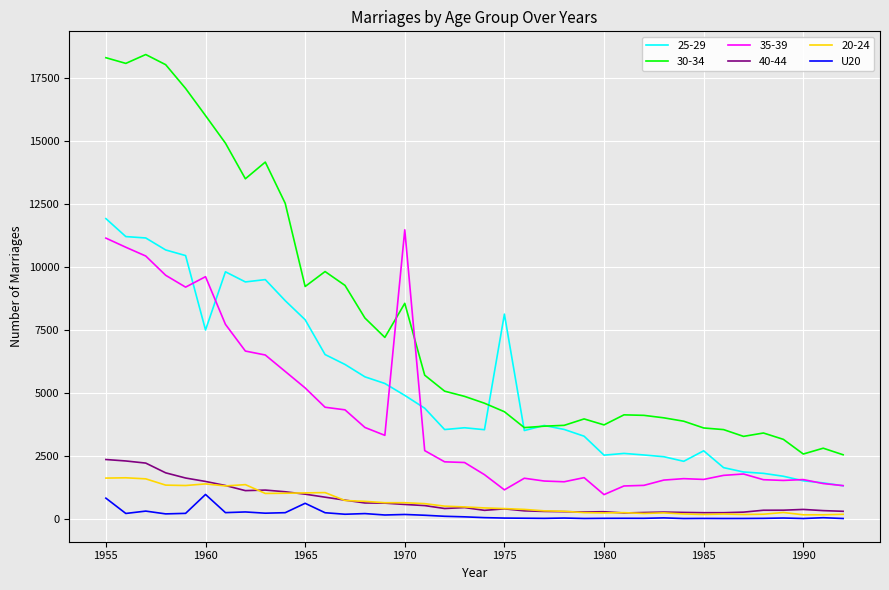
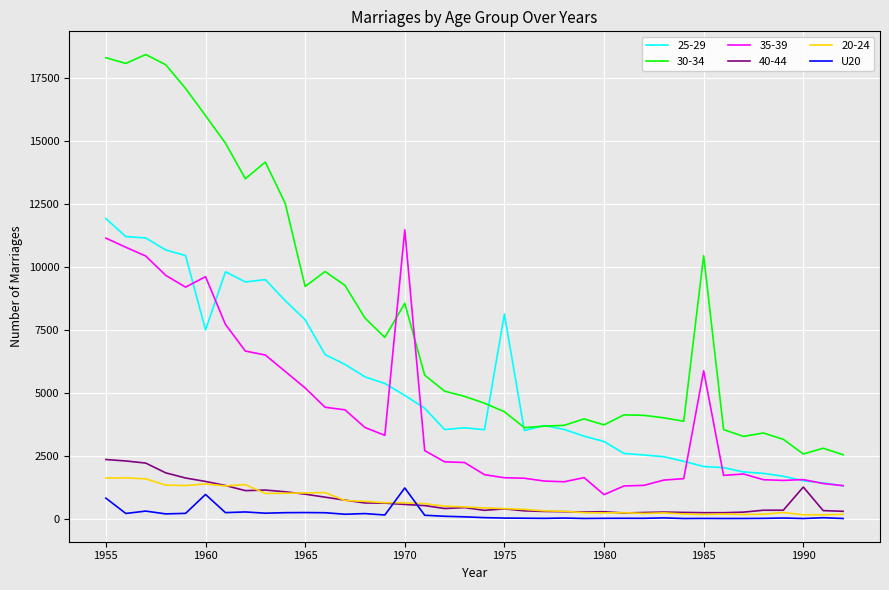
U20, 1965: 600 -> 200
U20, 1970: 200 -> 1200
35-39, 1975: 1100 -> 1600
25-29, 1980: 2500 -> 3100
25-29, 1985: 2700 -> 2100
30-34, 1985: 3600 -> 10400
35-39, 1985: 1600 -> 5900
40-44, 1990: 400 -> 1300
